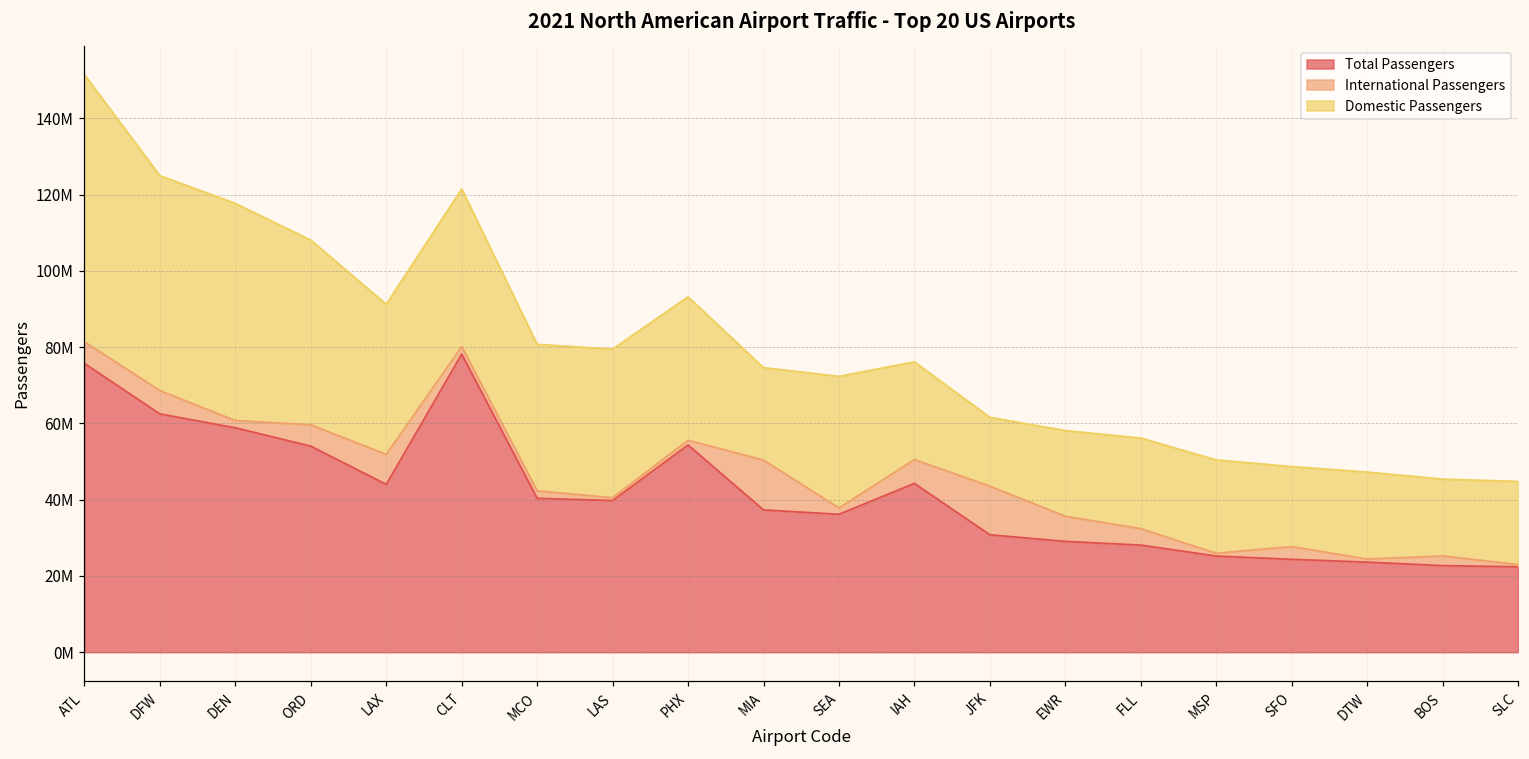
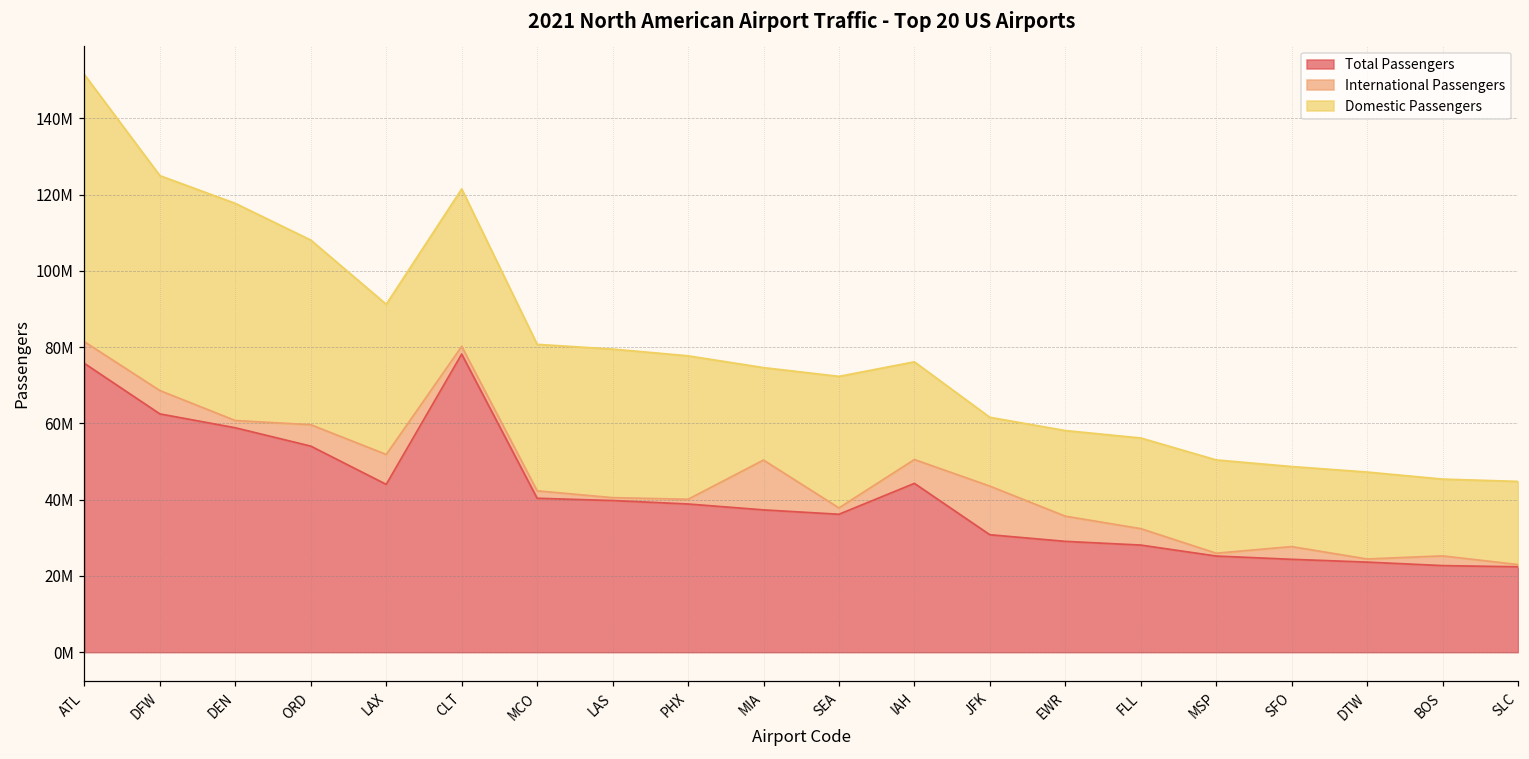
Total Passengers, PHX: 54000000 -> 39000000
